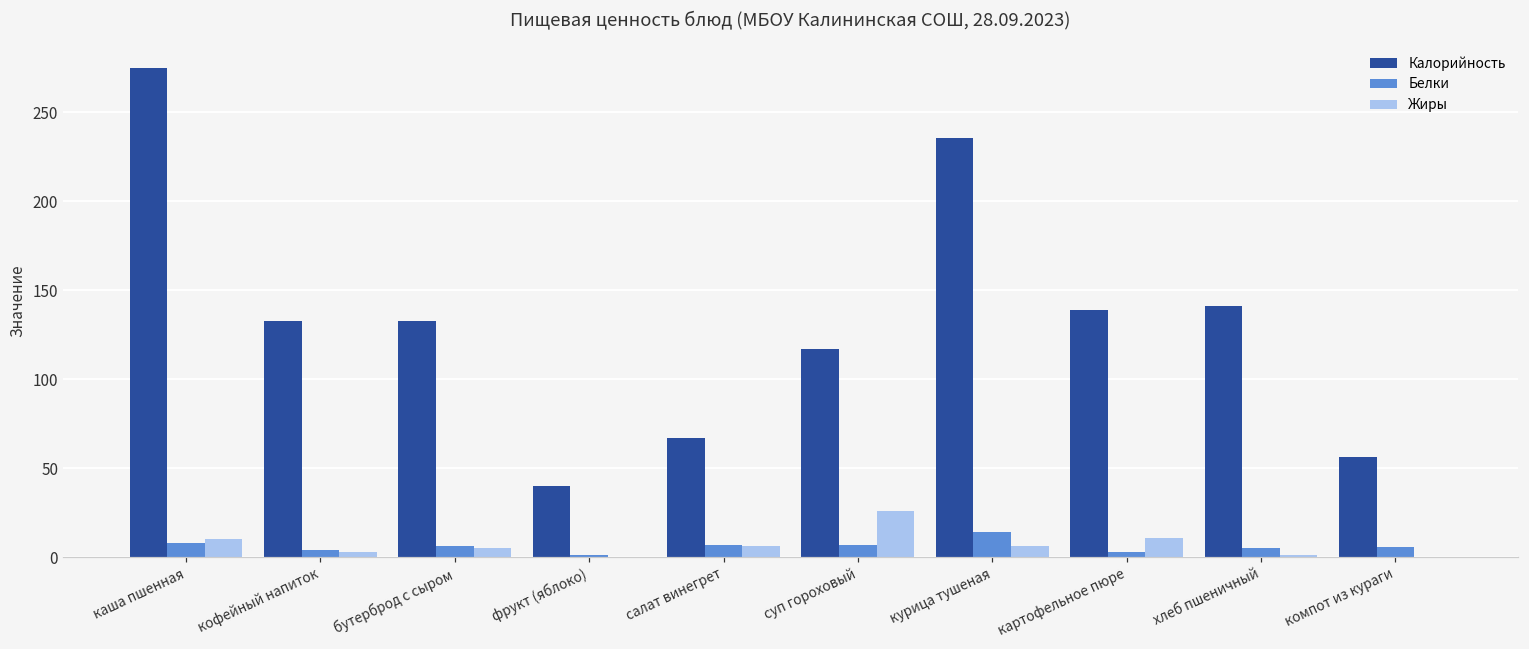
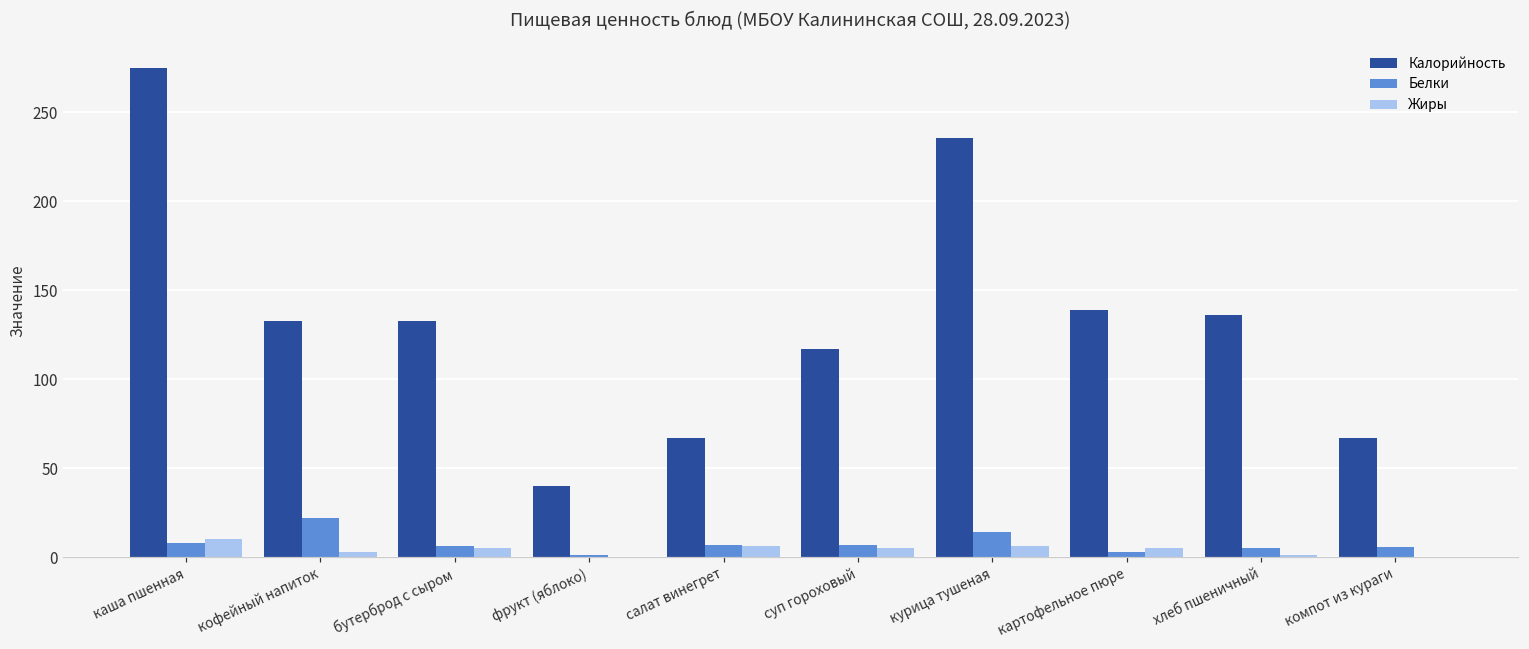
Белки, кофейный напиток: 4 -> 22
Жиры, суп гороховый: 26 -> 5
Жиры, картофельное пюре: 11 -> 5
Калорийность, хлеб пшеничный: 141 -> 136
Калорийность, компот из кураги: 56 -> 67
